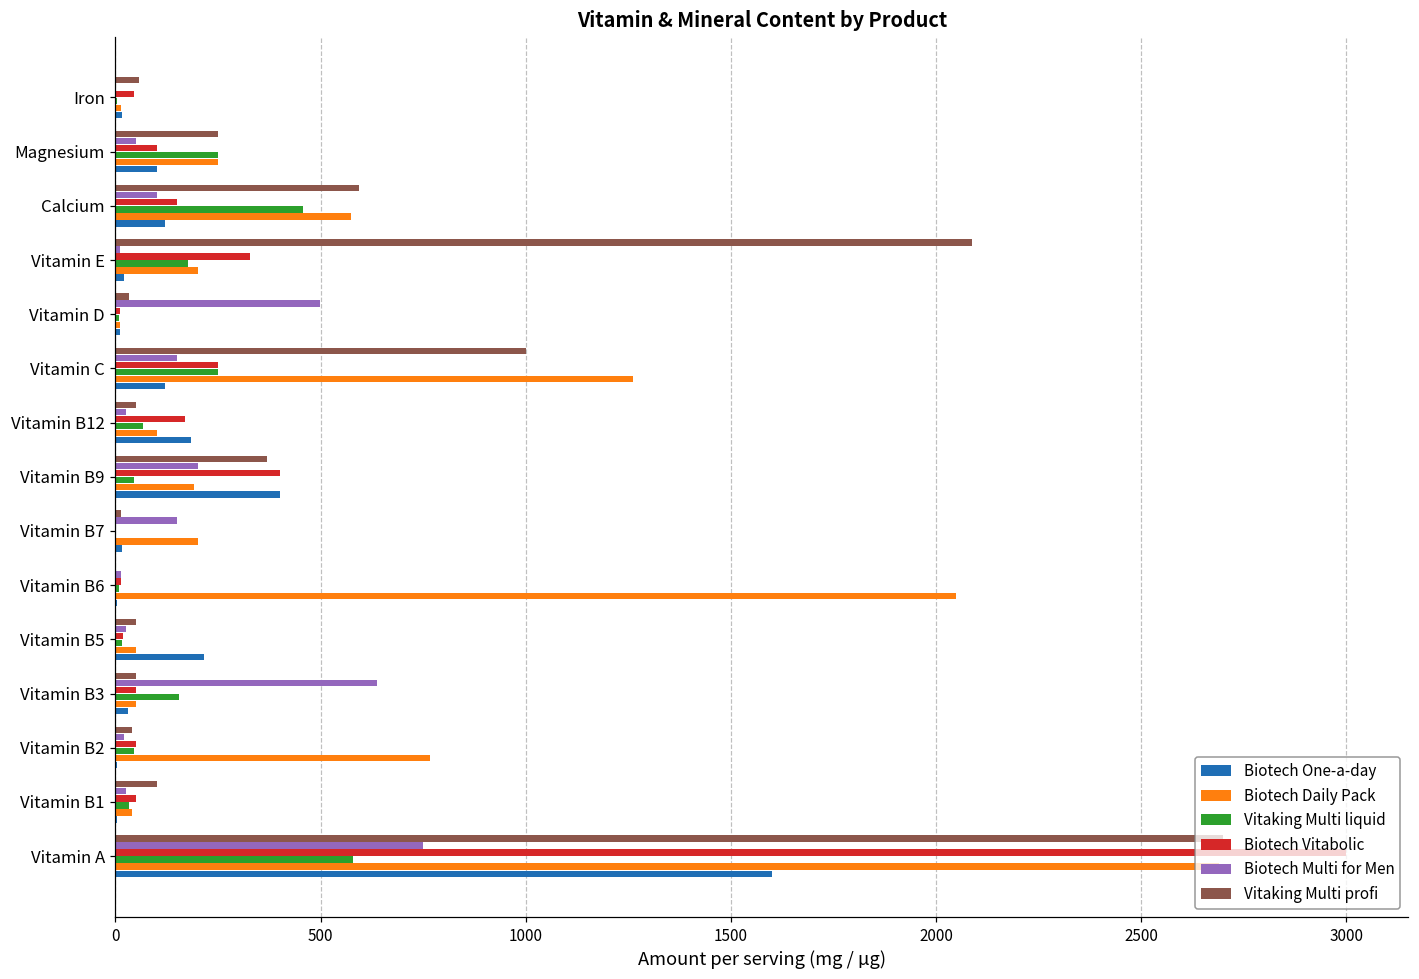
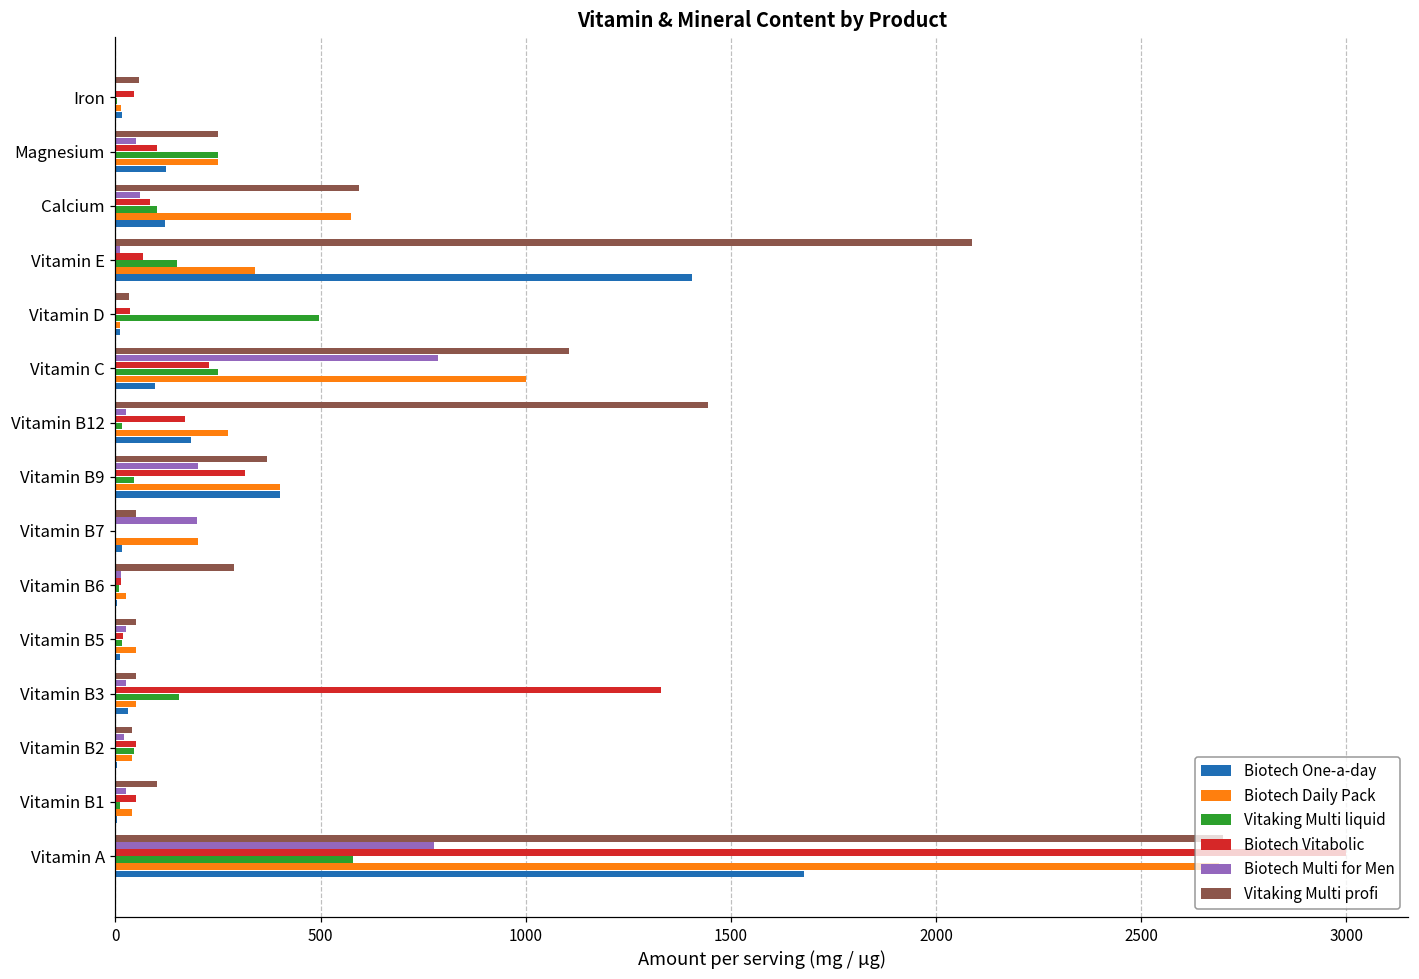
Biotech One-a-day, Magnesium: 100 -> 120
Biotech Multi for Men, Calcium: 100 -> 60
Biotech Vitabolic, Calcium: 150 -> 80
Vitaking Multi liquid, Calcium: 460 -> 100
Biotech Vitabolic, Vitamin E: 330 -> 70
Vitaking Multi liquid, Vitamin E: 180 -> 150
Biotech Daily Pack, Vitamin E: 200 -> 340
Biotech One-a-day, Vitamin E: 20 -> 1410
Biotech Multi for Men, Vitamin D: 500 -> 0
Biotech Vitabolic, Vitamin D: 10 -> 40
Vitaking Multi liquid, Vitamin D: 10 -> 500
Vitaking Multi profi, Vitamin C: 1000 -> 1110
Biotech Multi for Men, Vitamin C: 150 -> 790
Biotech Vitabolic, Vitamin C: 250 -> 230
Biotech Daily Pack, Vitamin C: 1260 -> 1000
Biotech One-a-day, Vitamin C: 120 -> 100
Vitaking Multi profi, Vitamin B12: 50 -> 1440
Vitaking Multi liquid, Vitamin B12: 70 -> 20
Biotech Daily Pack, Vitamin B12: 100 -> 270
Biotech Vitabolic, Vitamin B9: 400 -> 320
Biotech Daily Pack, Vitamin B9: 190 -> 400
Vitaking Multi profi, Vitamin B7: 10 -> 50
Biotech Multi for Men, Vitamin B7: 150 -> 200
Vitaking Multi profi, Vitamin B6: 0 -> 290
Biotech Daily Pack, Vitamin B6: 2050 -> 30
Biotech One-a-day, Vitamin B5: 220 -> 10
Biotech Multi for Men, Vitamin B3: 640 -> 30
Biotech Vitabolic, Vitamin B3: 50 -> 1330
Biotech Daily Pack, Vitamin B2: 770 -> 40
Vitaking Multi liquid, Vitamin B1: 30 -> 10
Biotech Multi for Men, Vitamin A: 750 -> 780
Biotech One-a-day, Vitamin A: 1600 -> 1680
